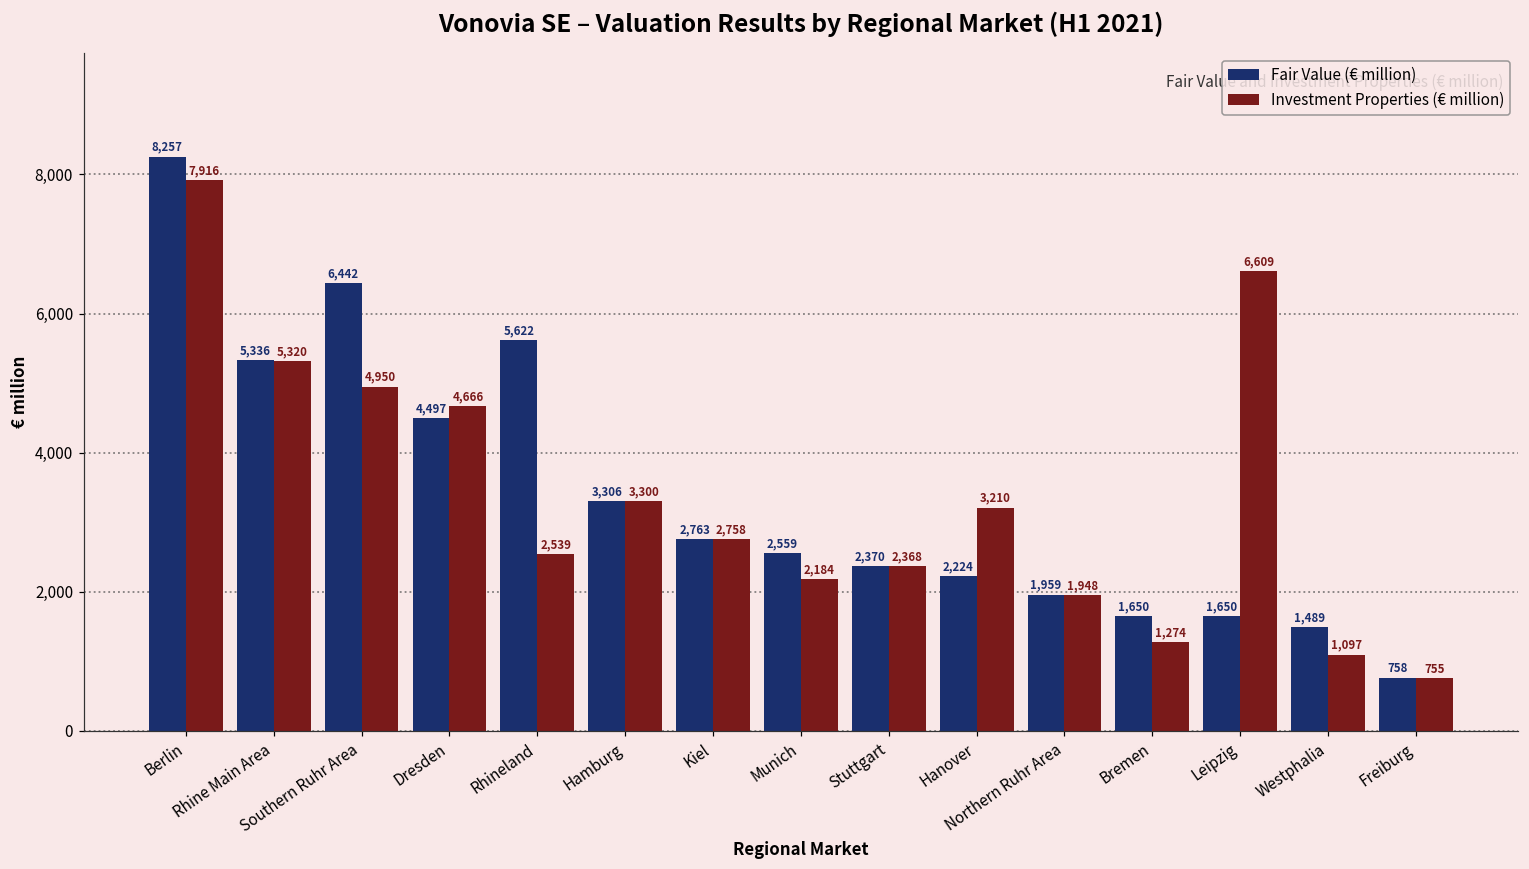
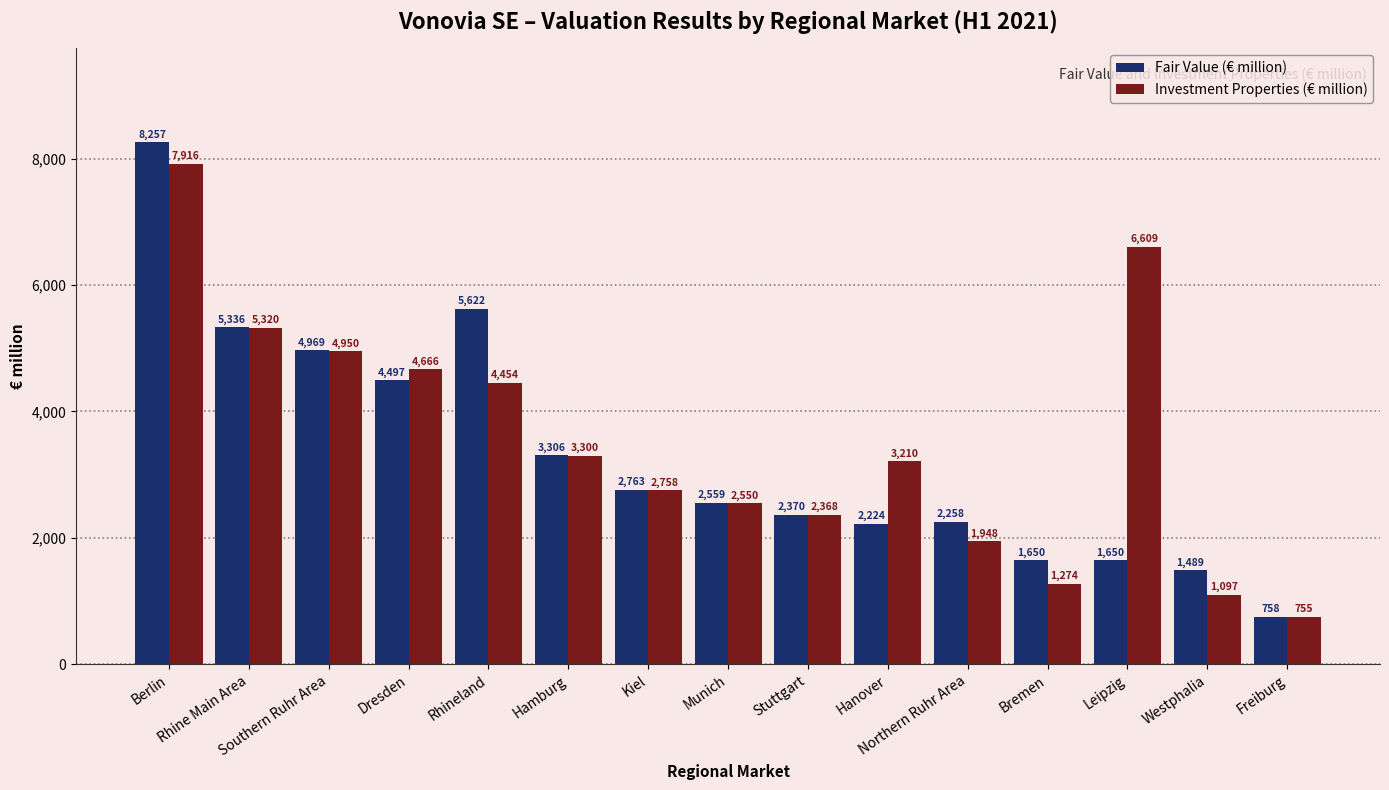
Fair Value (€ million), Southern Ruhr Area: 6,442 -> 4,969
Investment Properties (€ million), Rhineland: 2,539 -> 4,454
Investment Properties (€ million), Munich: 2,184 -> 2,550
Fair Value (€ million), Northern Ruhr Area: 1,959 -> 2,258
